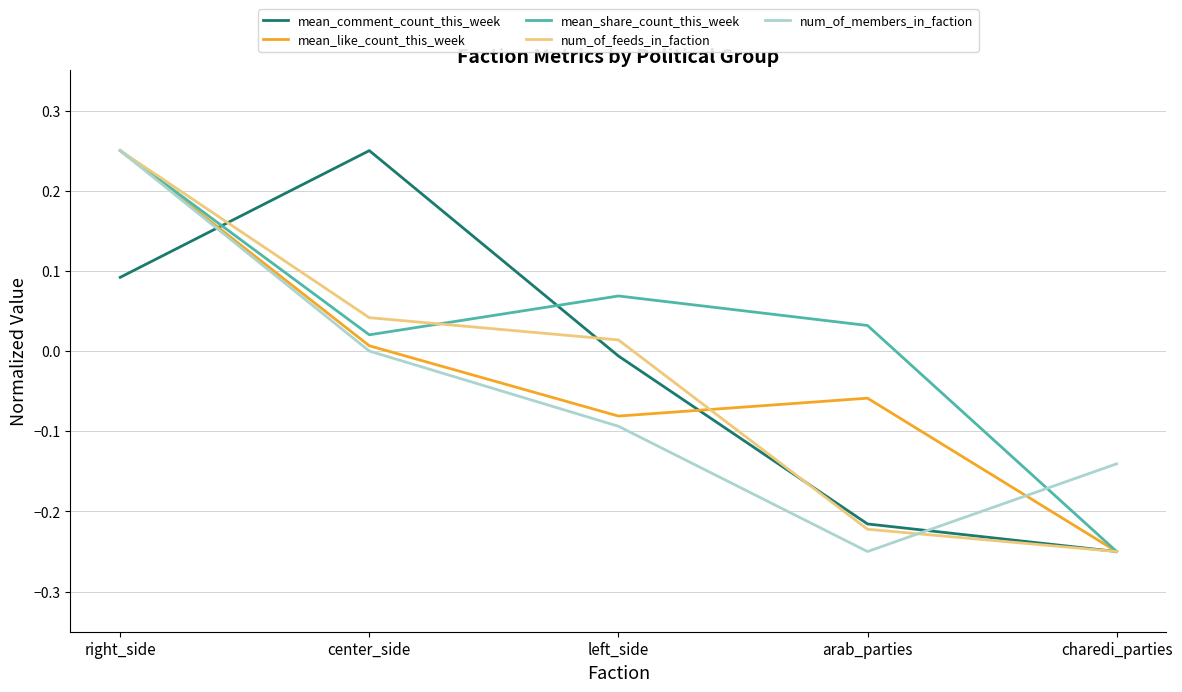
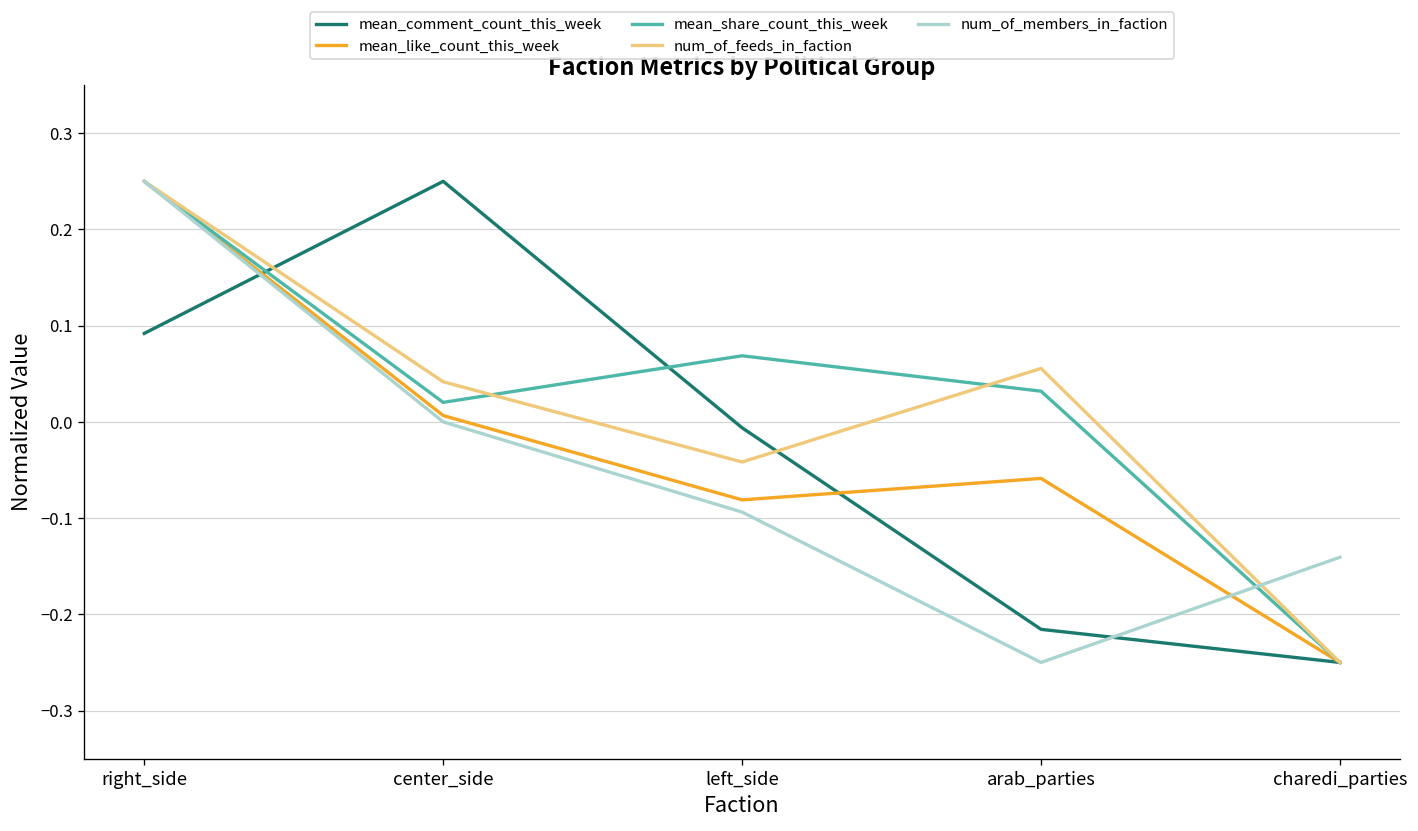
num_of_feeds_in_faction, left_side: 0.01 -> -0.04
num_of_feeds_in_faction, arab_parties: -0.22 -> 0.06
